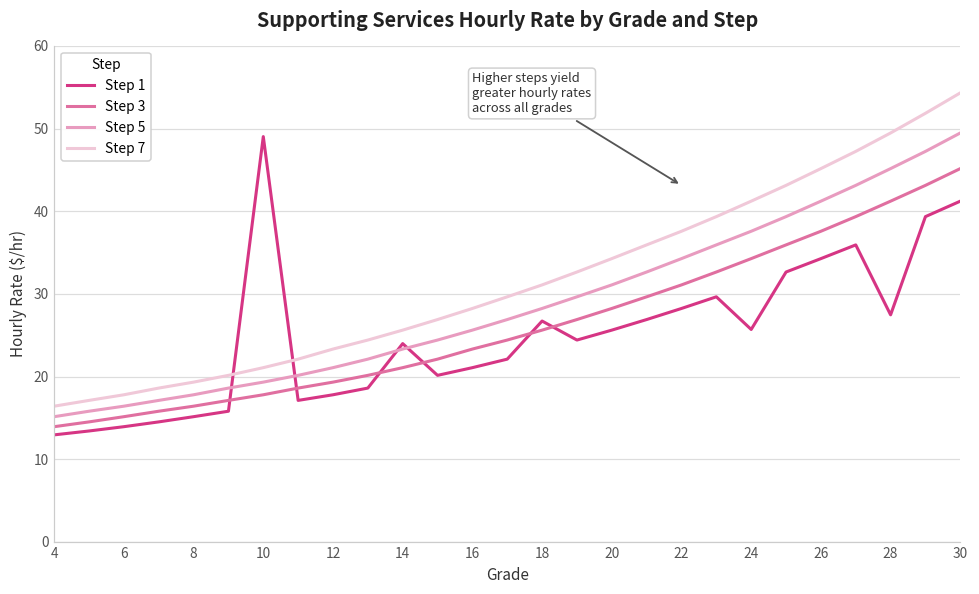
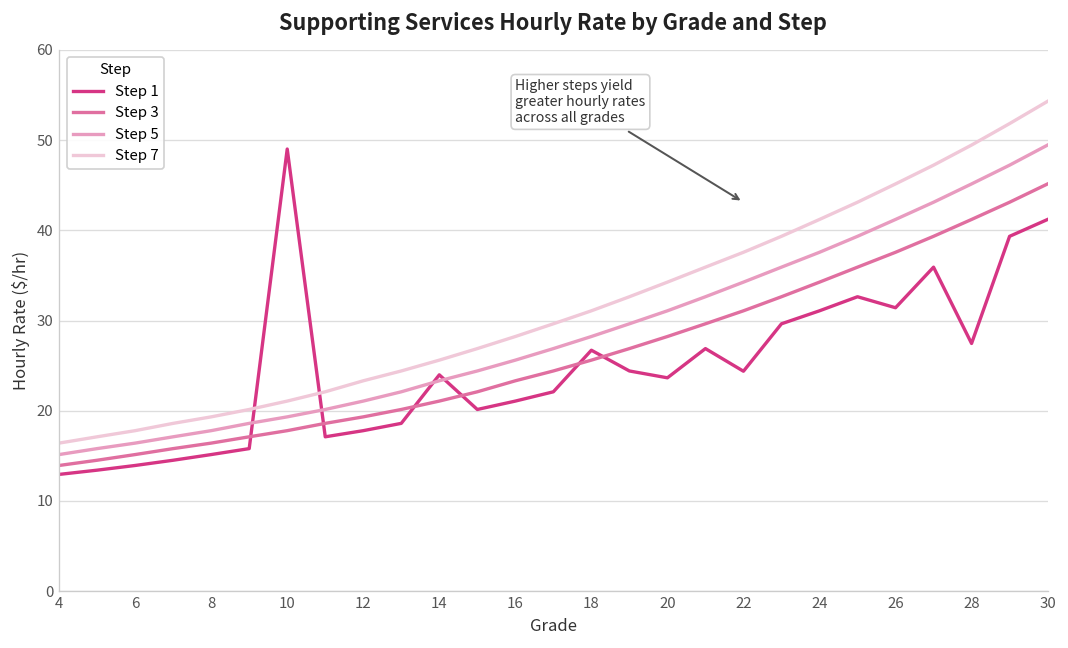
Step 1, 20: 26 -> 24
Step 1, 22: 28 -> 24
Step 1, 24: 26 -> 31
Step 1, 26: 34 -> 31
